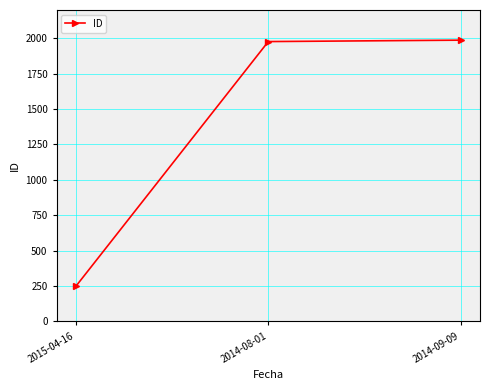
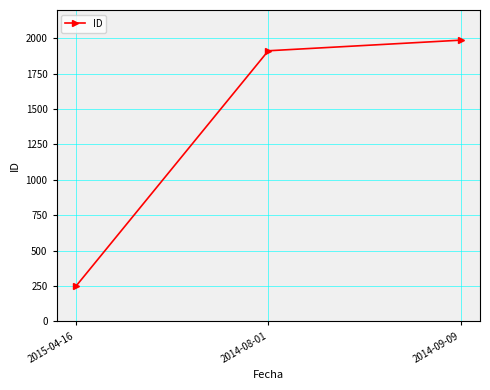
2014-08-01: 1980 -> 1910
